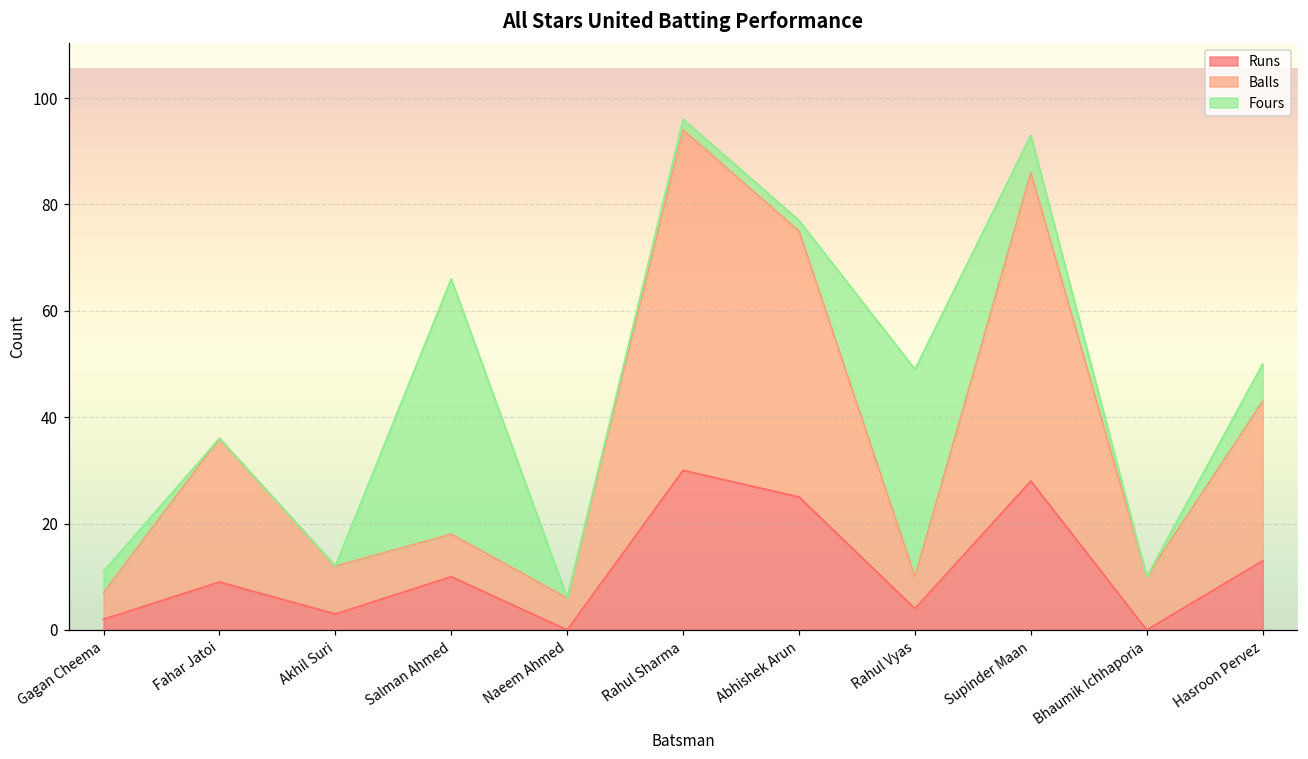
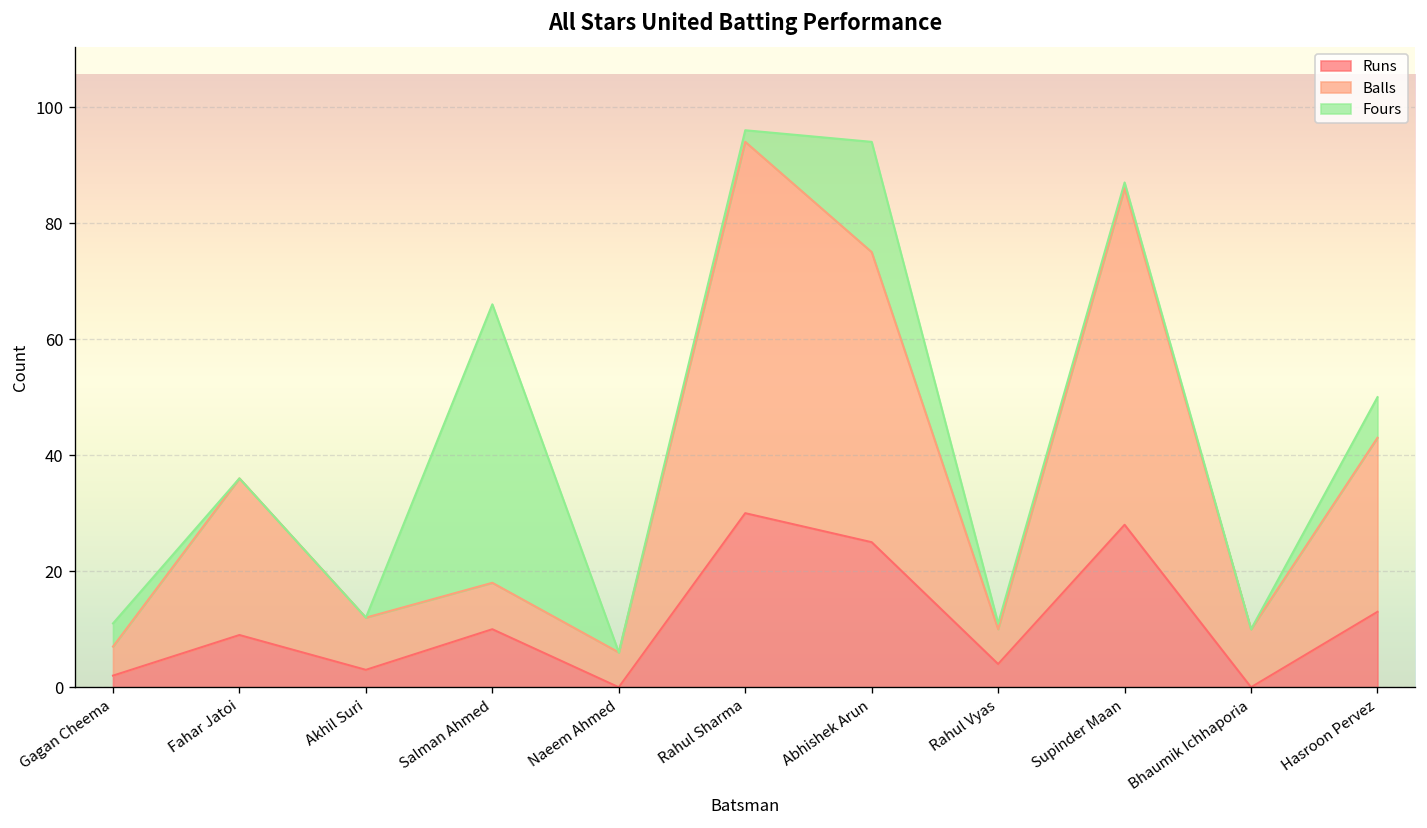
Fours, Abhishek Arun: 2 -> 19
Fours, Rahul Vyas: 39 -> 1
Fours, Supinder Maan: 7 -> 1
